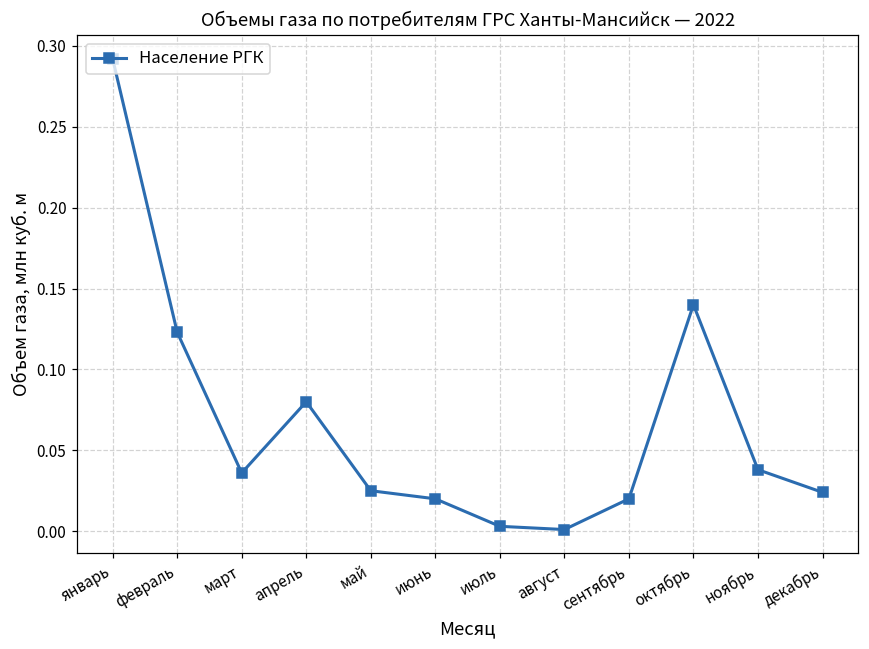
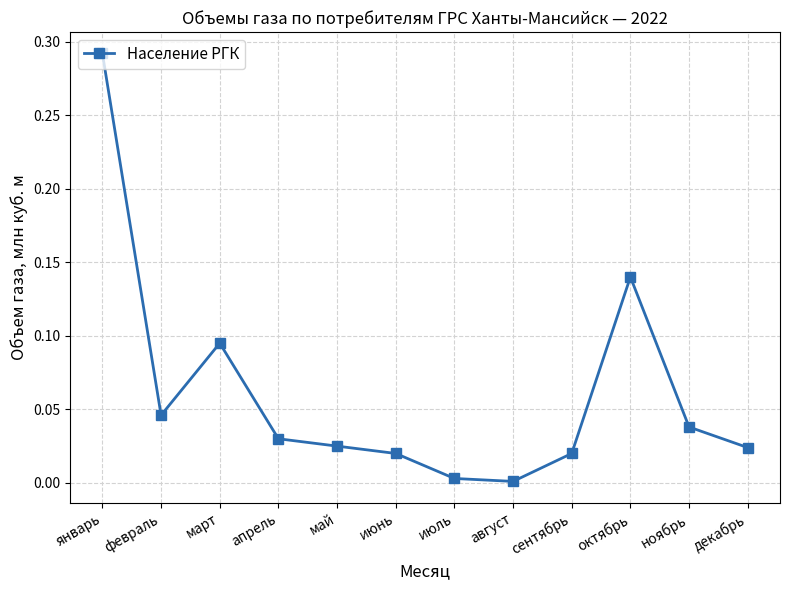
февраль: 0.123 -> 0.046
март: 0.036 -> 0.095
апрель: 0.08 -> 0.03
